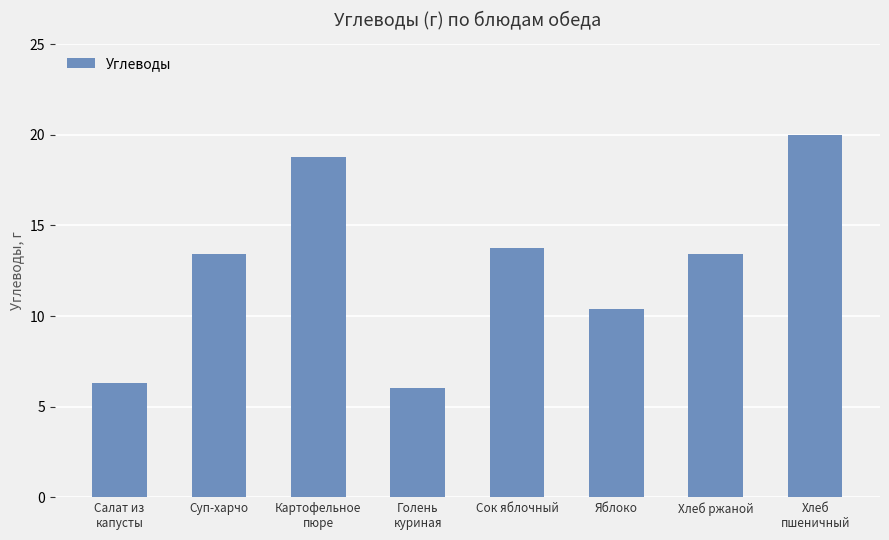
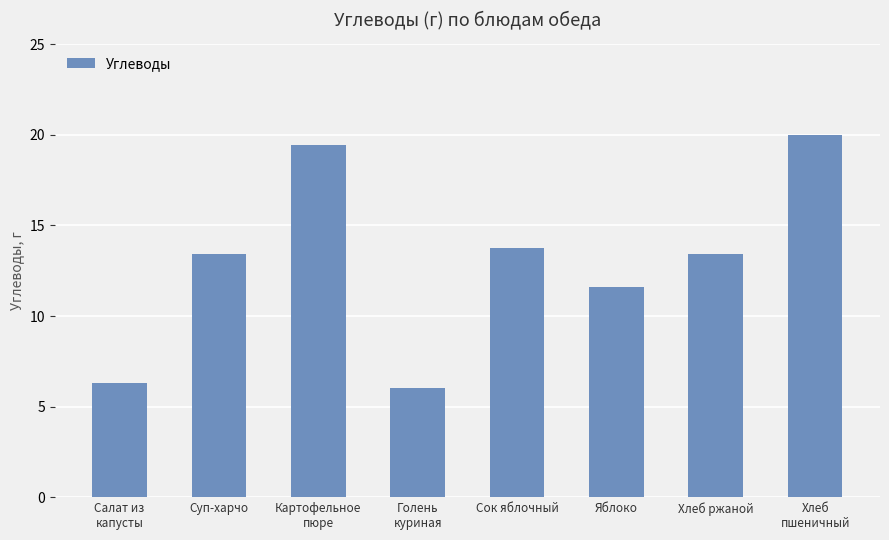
Картофельное пюре: 18.8 -> 19.4
Яблоко: 10.4 -> 11.6
